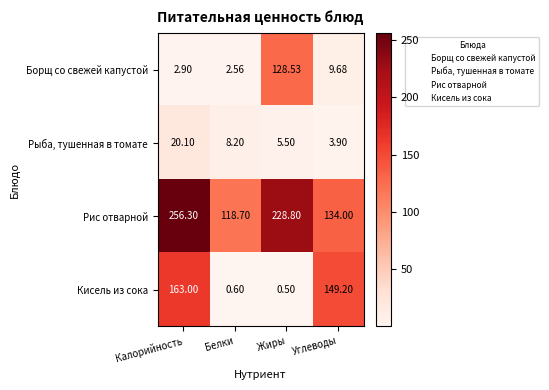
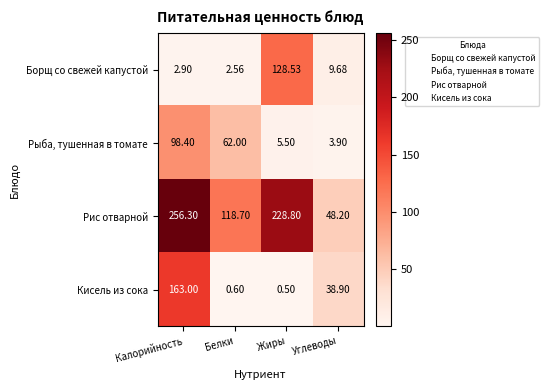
Рыба, тушенная в томате, Калорийность: 20.10 -> 98.40
Рыба, тушенная в томате, Белки: 8.20 -> 62.00
Рис отварной, Углеводы: 134.00 -> 48.20
Кисель из сока, Углеводы: 149.20 -> 38.90
